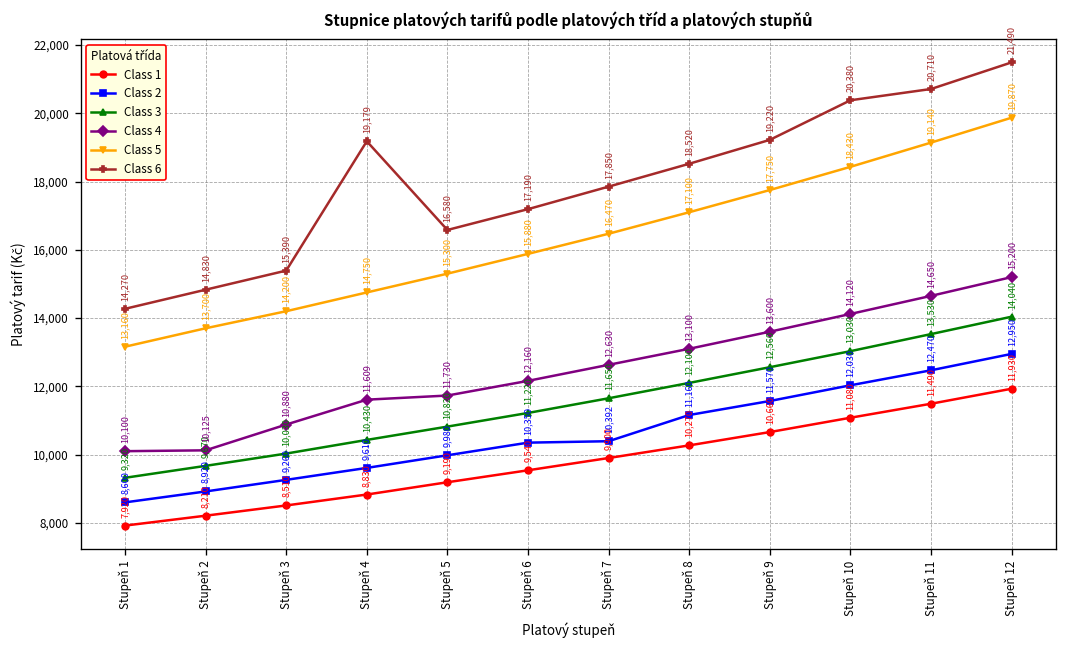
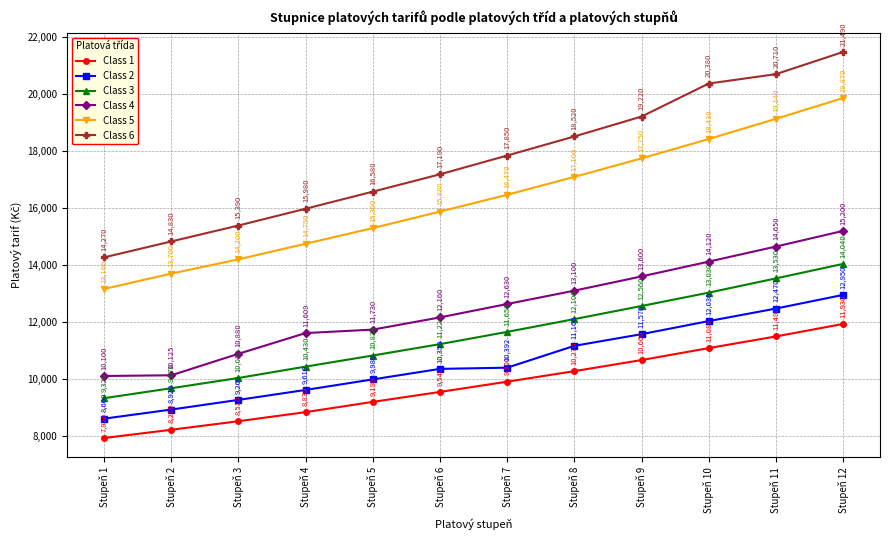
Class 6, Stupeň 4: 19,179 -> 15,980
